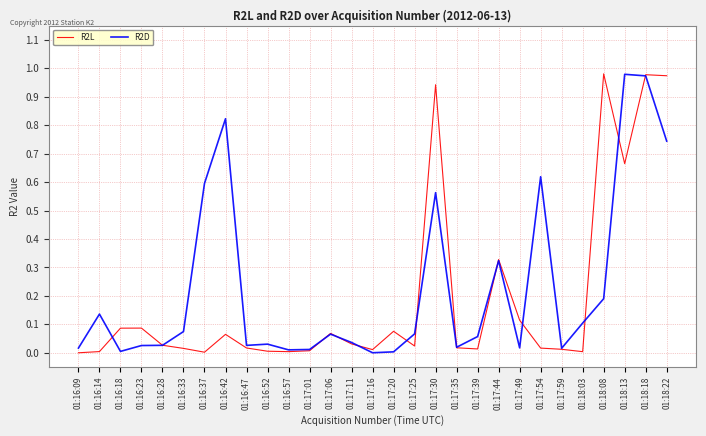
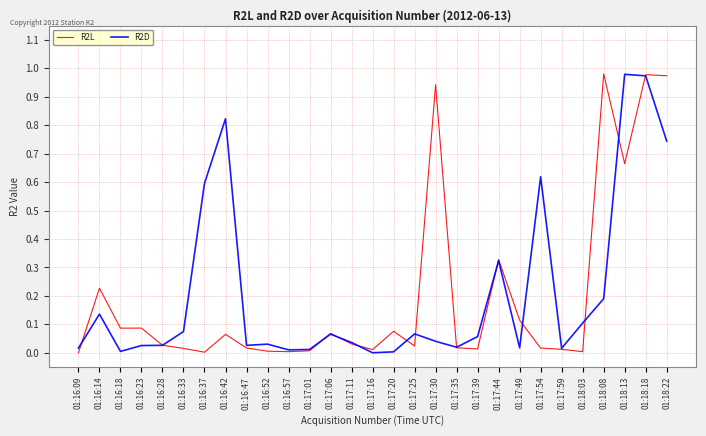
R2L, 01:16:14: 0.00 -> 0.23
R2D, 01:17:30: 0.56 -> 0.04
